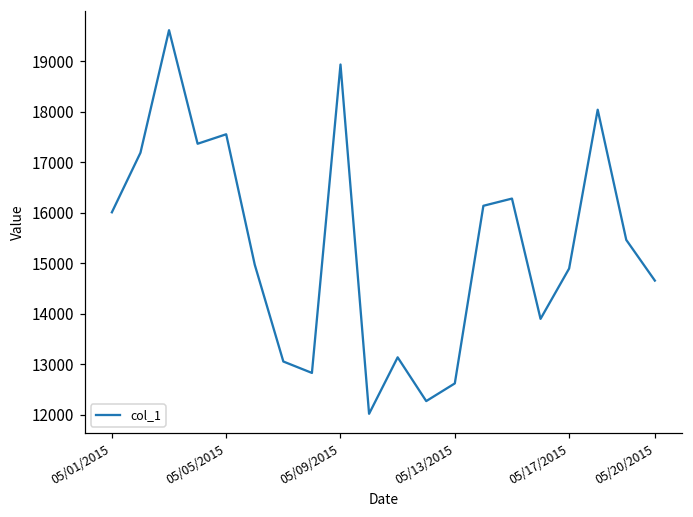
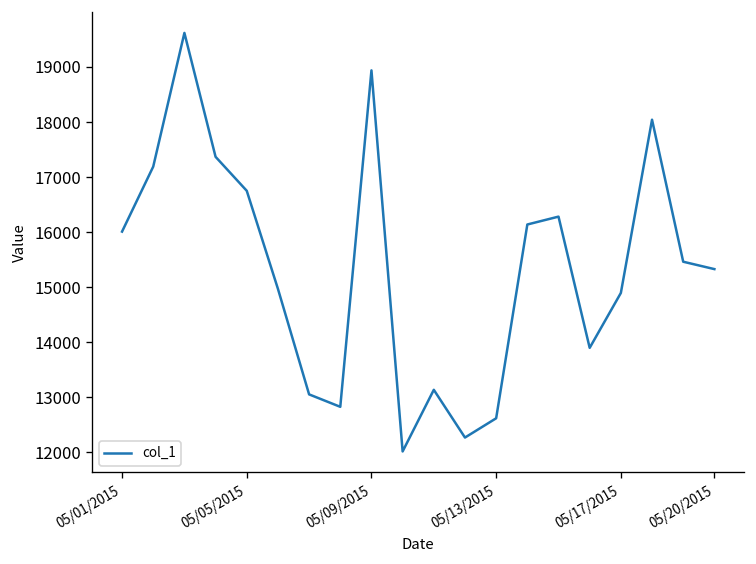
05/05/2015: 17600 -> 16800
05/20/2015: 14700 -> 15300
